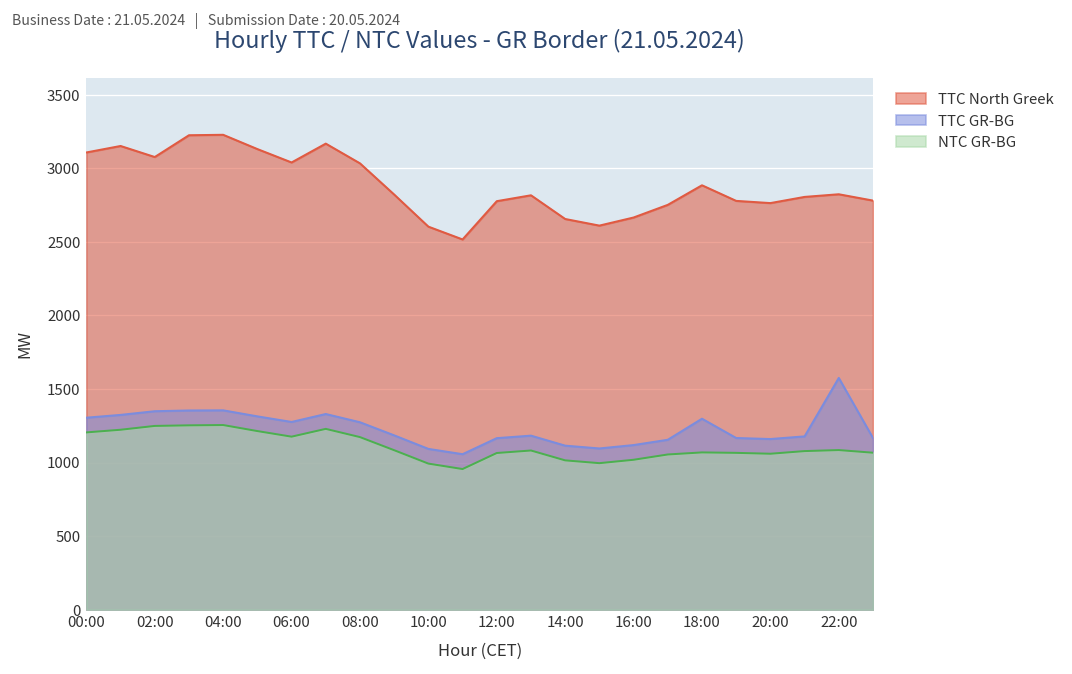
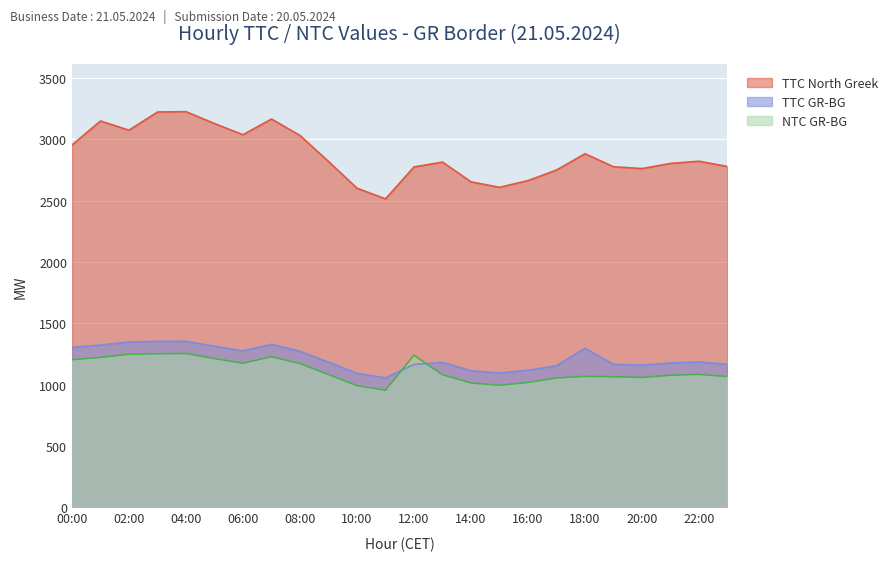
TTC North Greek, 00:00: 3110 -> 2960
NTC GR-BG, 12:00: 1070 -> 1240
TTC GR-BG, 22:00: 1580 -> 1190
